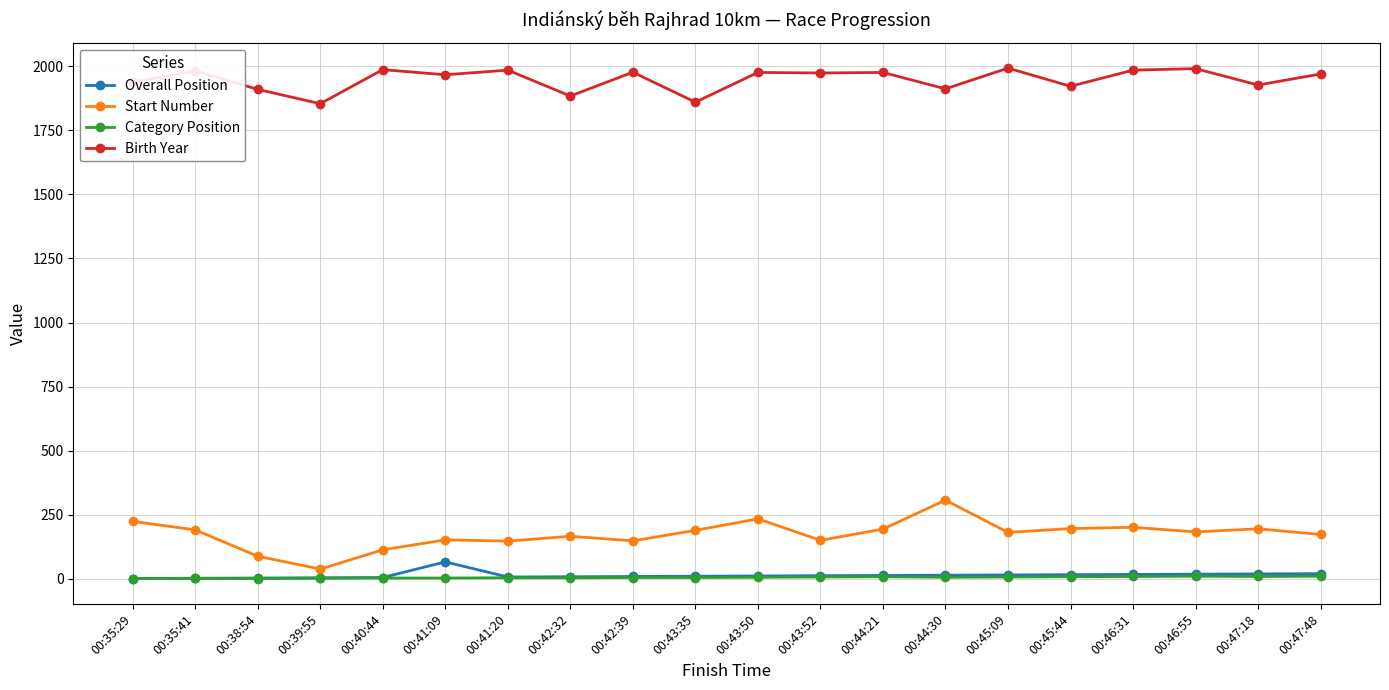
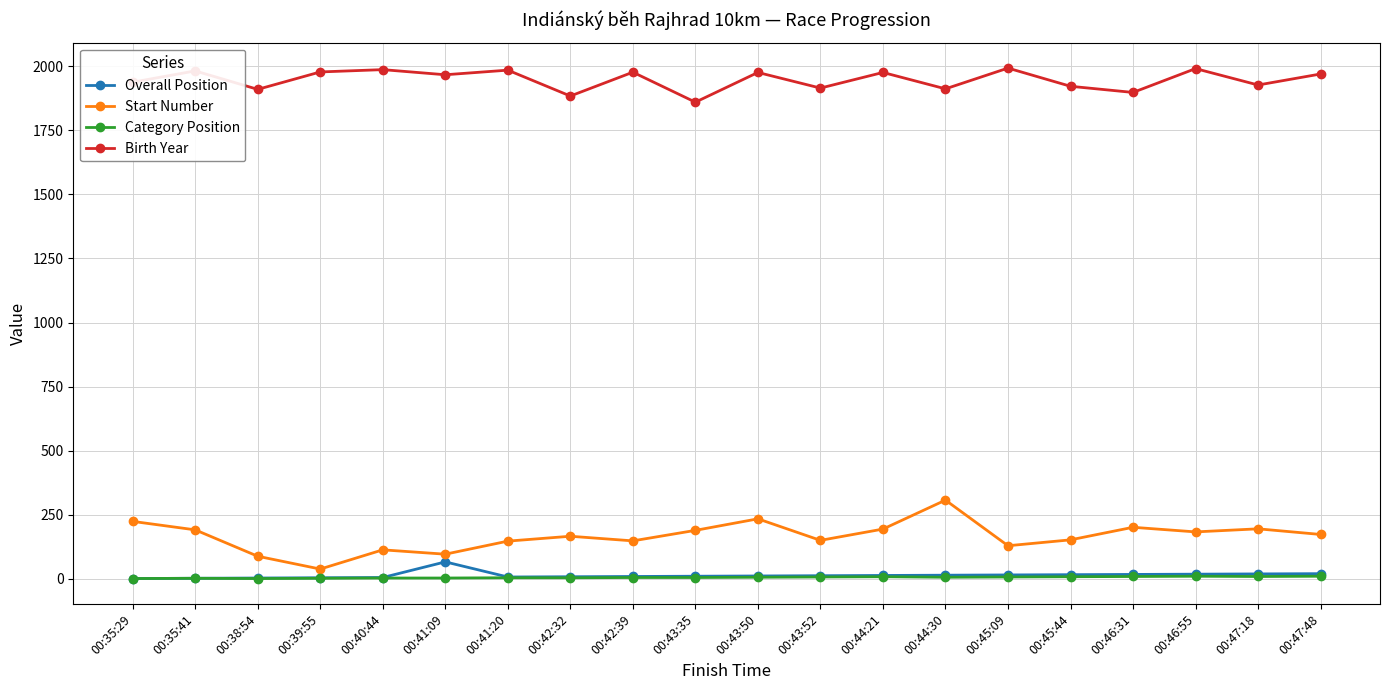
Birth Year, 00:39:55: 1850 -> 1980
Start Number, 00:41:09: 150 -> 100
Birth Year, 00:43:52: 1970 -> 1920
Start Number, 00:45:09: 180 -> 130
Start Number, 00:45:44: 200 -> 150
Birth Year, 00:46:31: 1990 -> 1900
